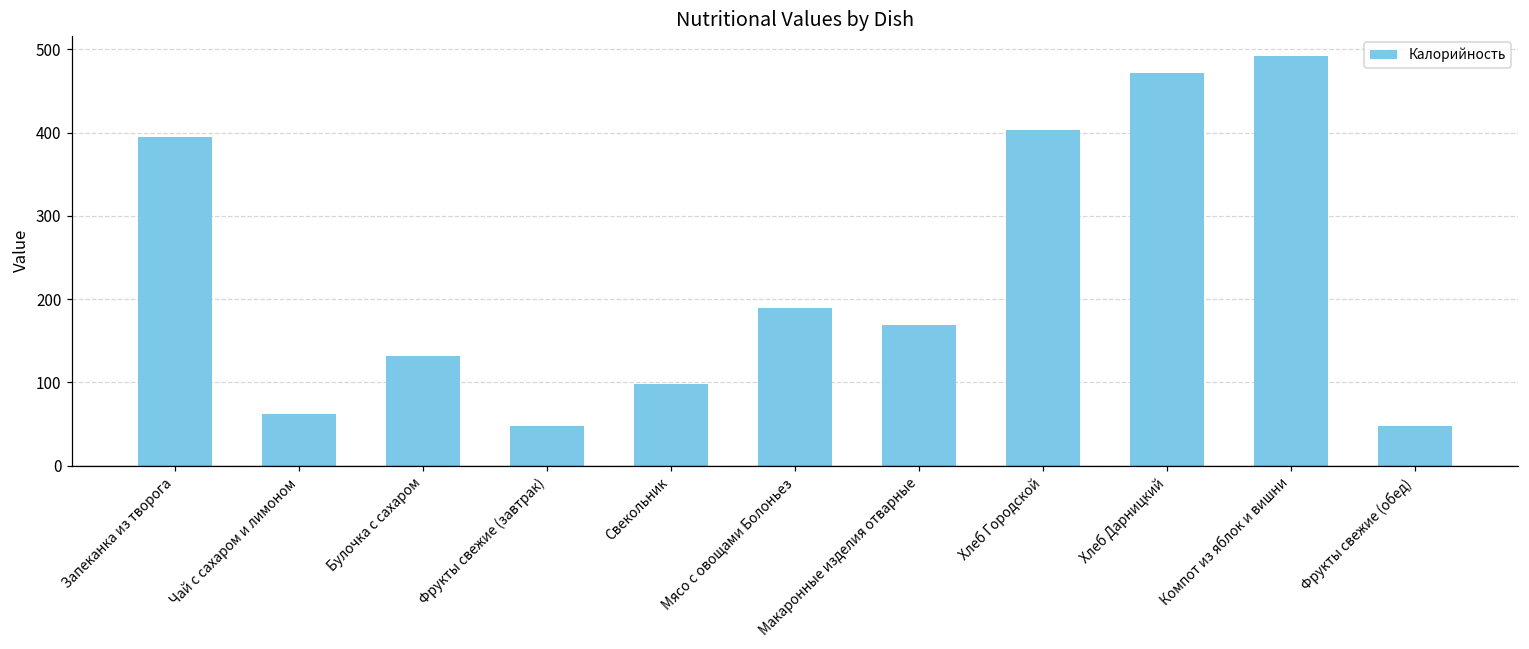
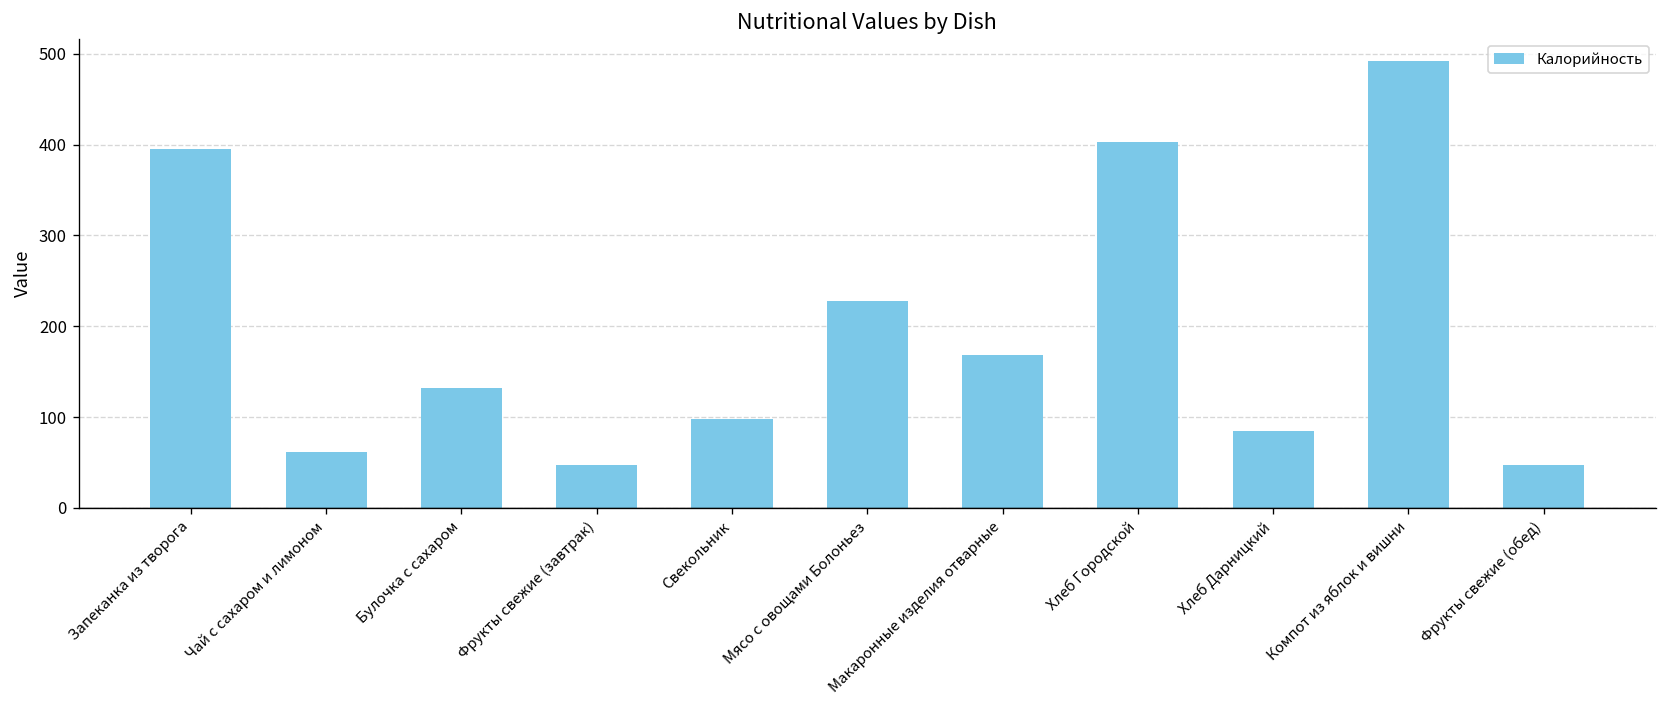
Мясо с овощами Болоньез: 190 -> 230
Хлеб Дарницкий: 470 -> 90
